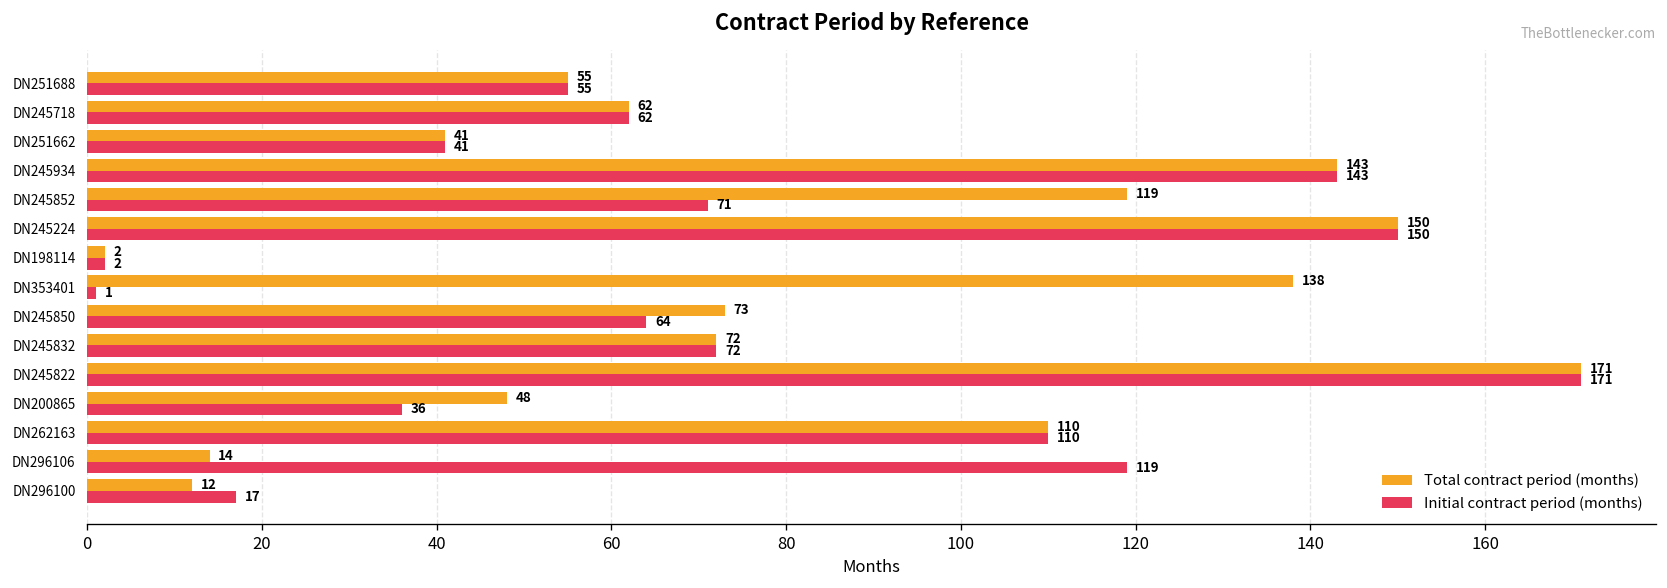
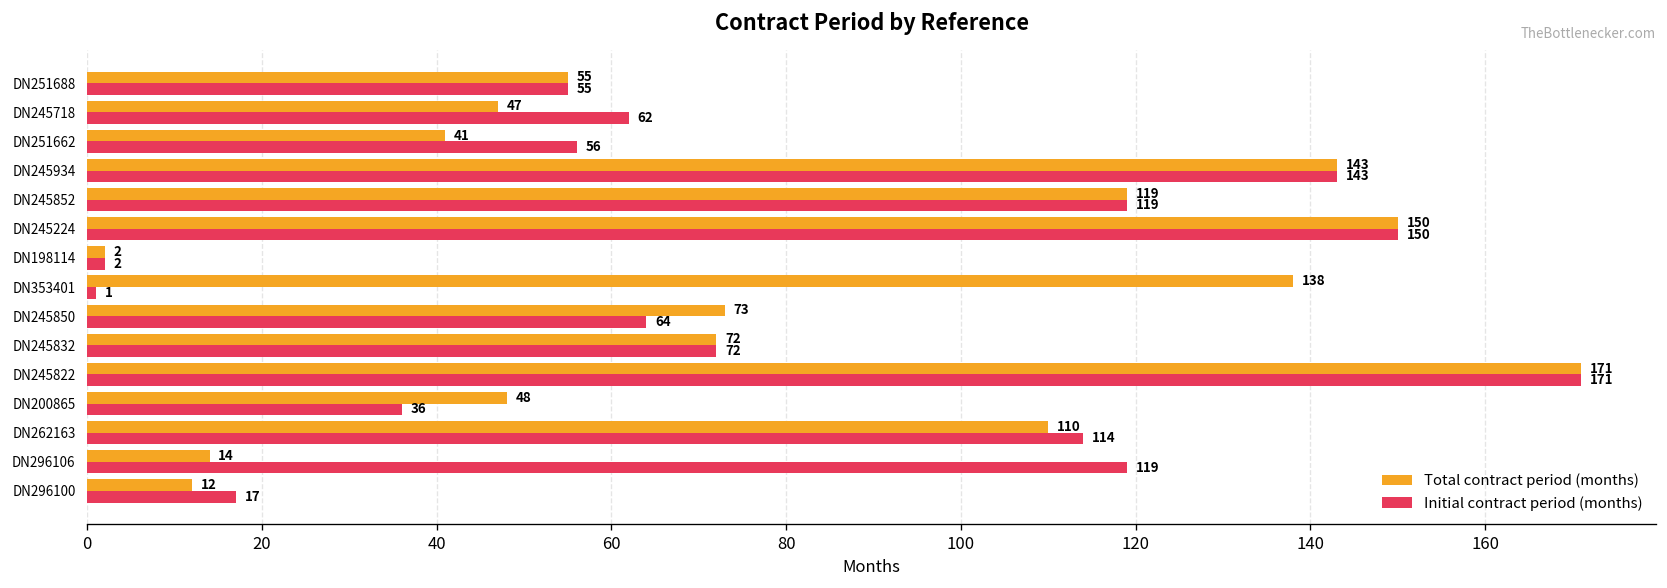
Total contract period (months), DN245718: 62 -> 47
Initial contract period (months), DN251662: 41 -> 56
Initial contract period (months), DN245852: 71 -> 119
Initial contract period (months), DN262163: 110 -> 114
